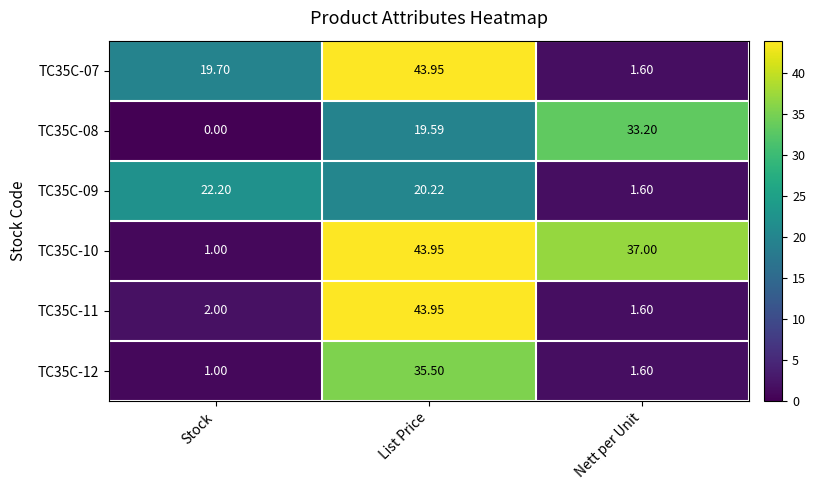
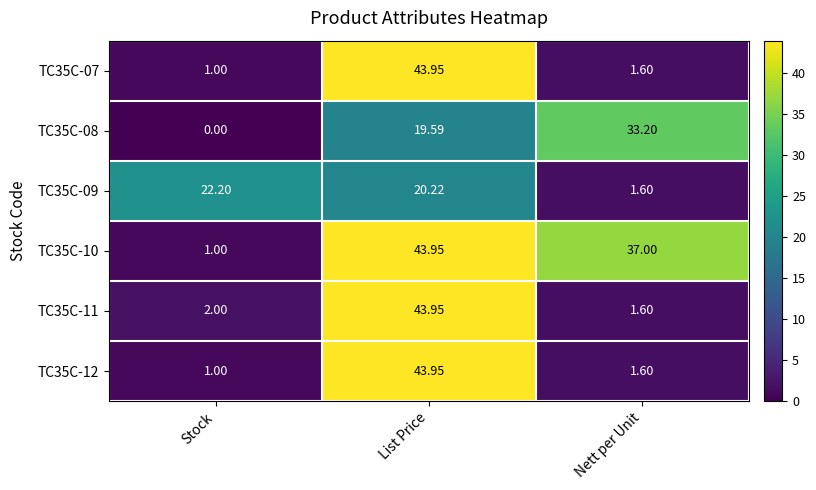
TC35C-07, Stock: 19.70 -> 1.00
TC35C-12, List Price: 35.50 -> 43.95
